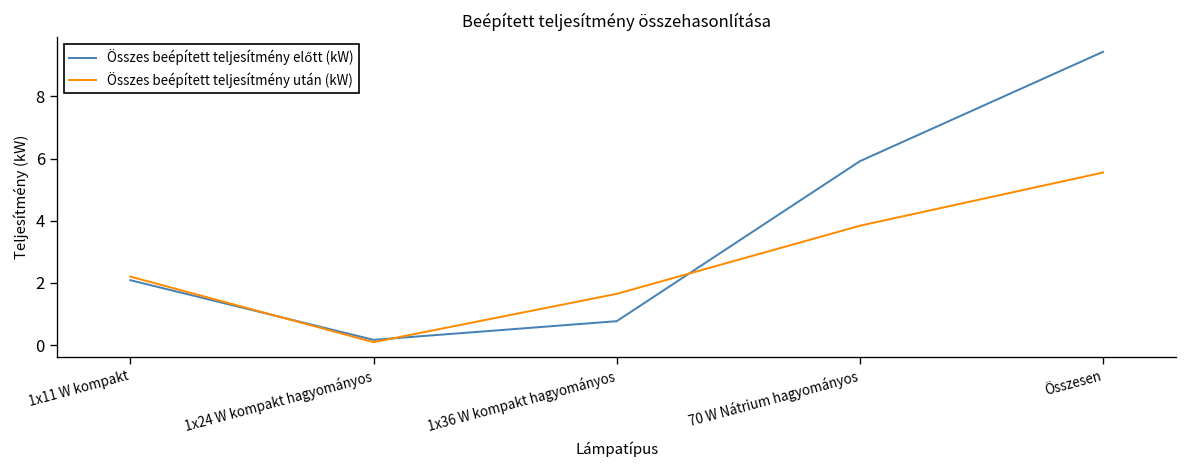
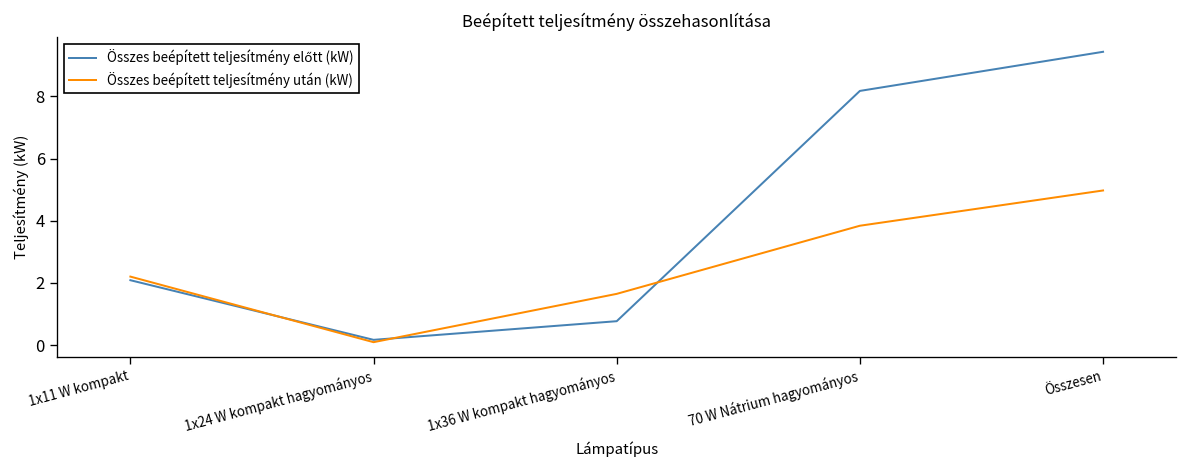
Összes beépített teljesítmény előtt (kW), 70 W Nátrium hagyományos: 5.9 -> 8.2
Összes beépített teljesítmény után (kW), Összesen: 5.6 -> 5.0
